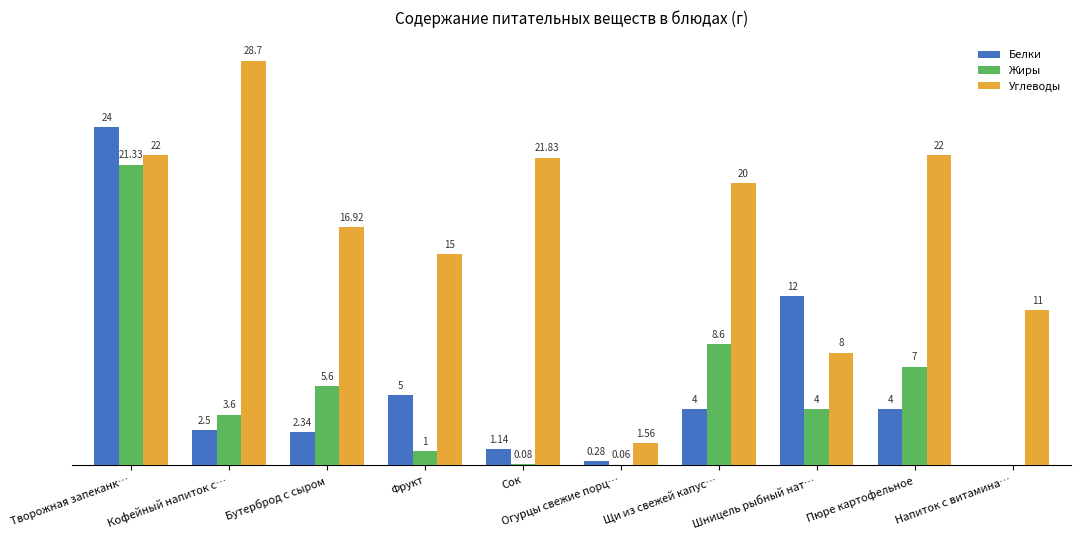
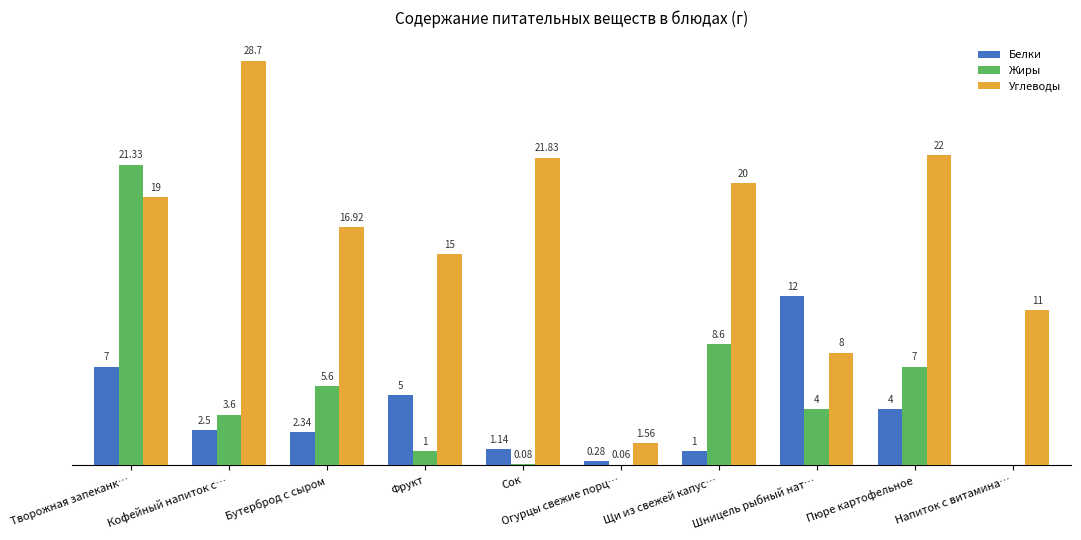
Белки, Творожная запеканк…: 24 -> 7
Углеводы, Творожная запеканк…: 22 -> 19
Белки, Щи из свежей капус…: 4 -> 1
